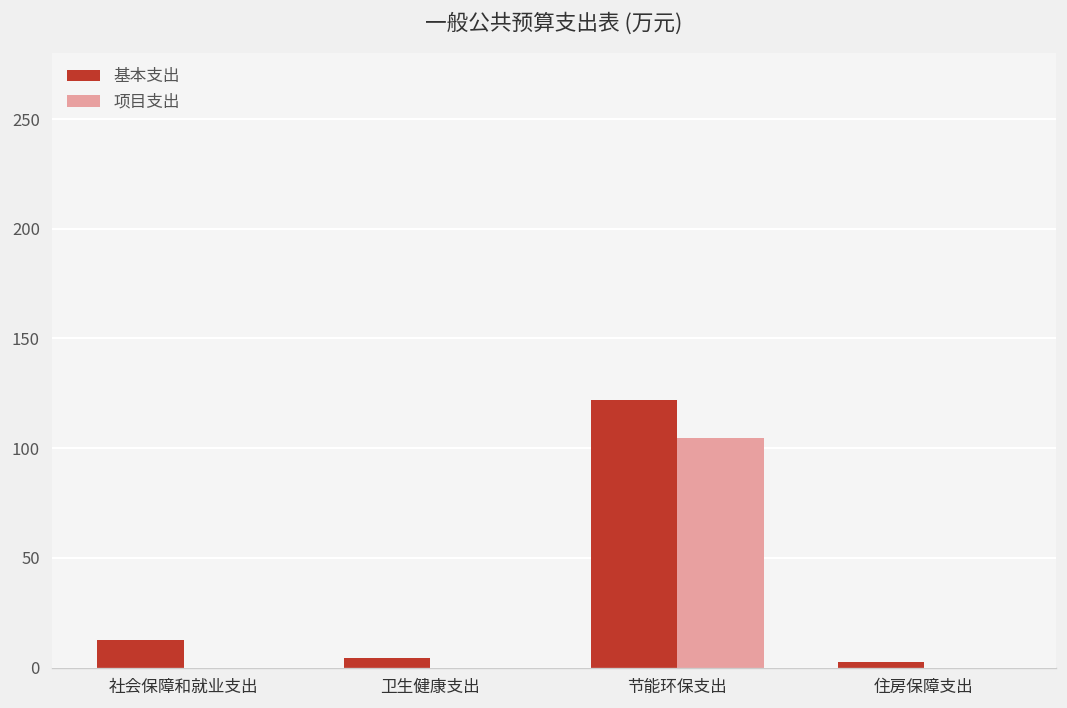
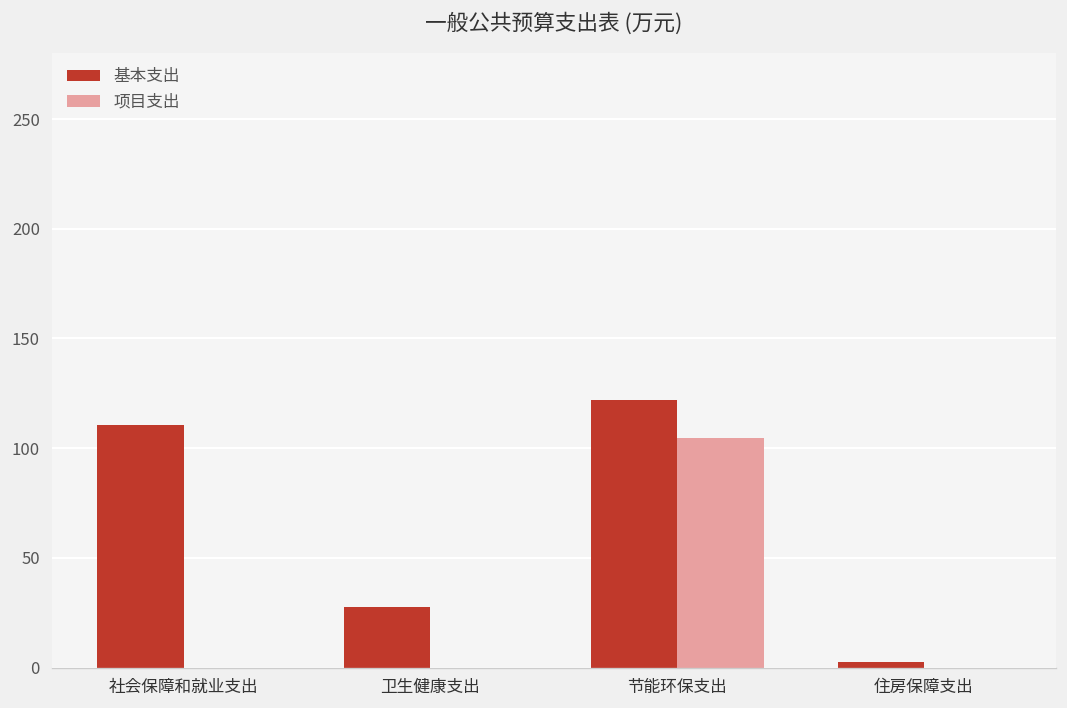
基本支出, 社会保障和就业支出: 13 -> 110
基本支出, 卫生健康支出: 4 -> 28
